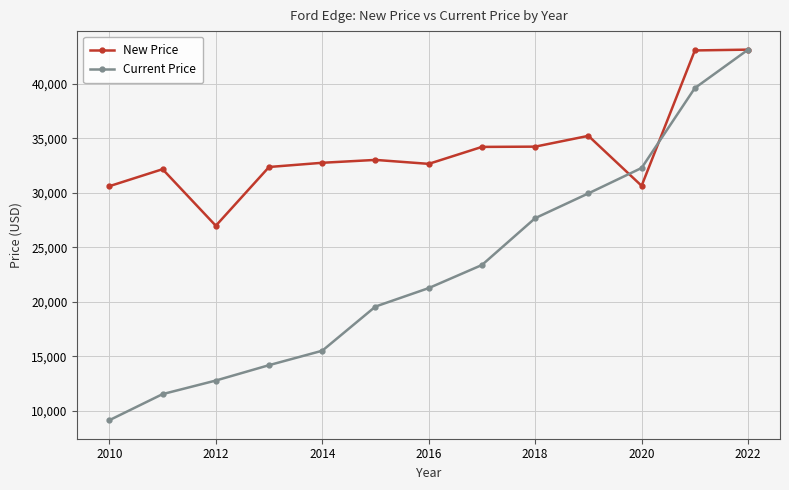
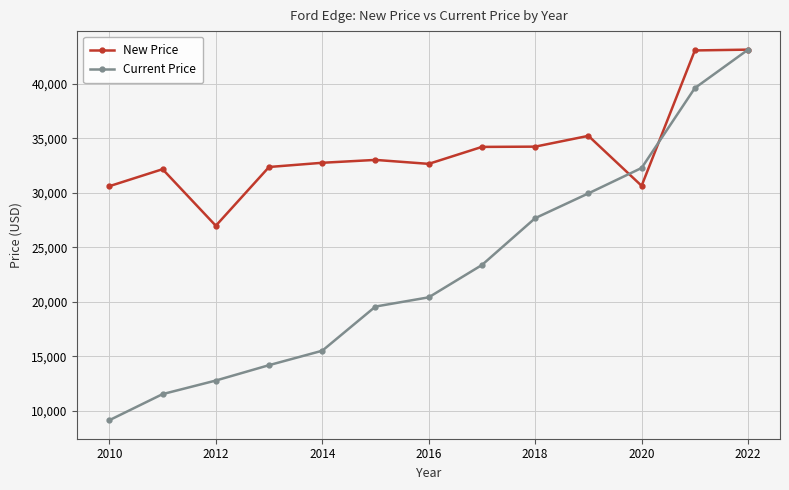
Current Price, 2016: 21,200 -> 20,400
